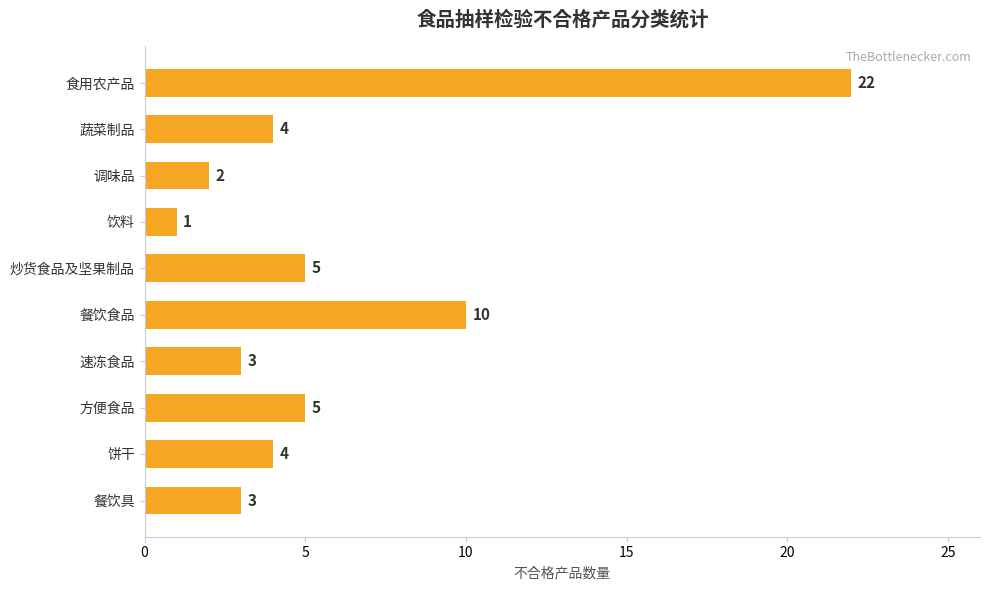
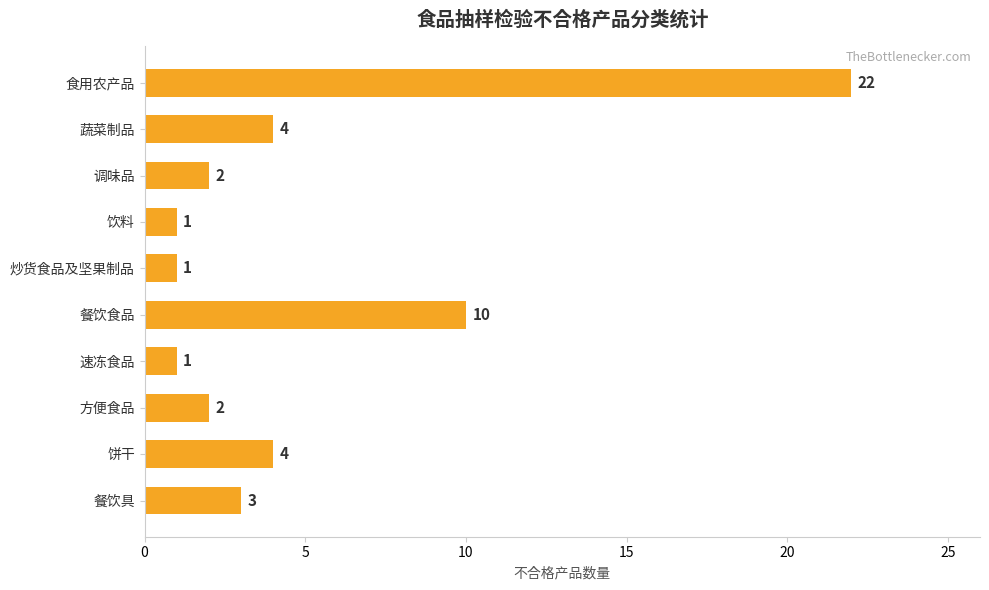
炒货食品及坚果制品: 5 -> 1
速冻食品: 3 -> 1
方便食品: 5 -> 2
